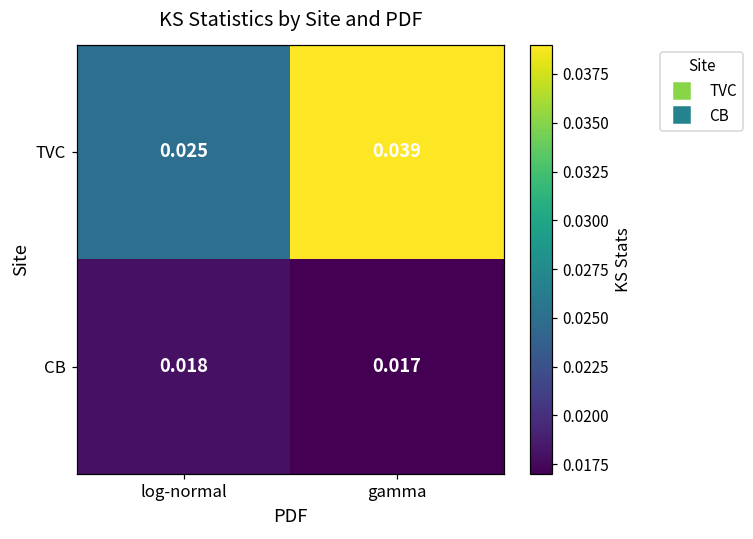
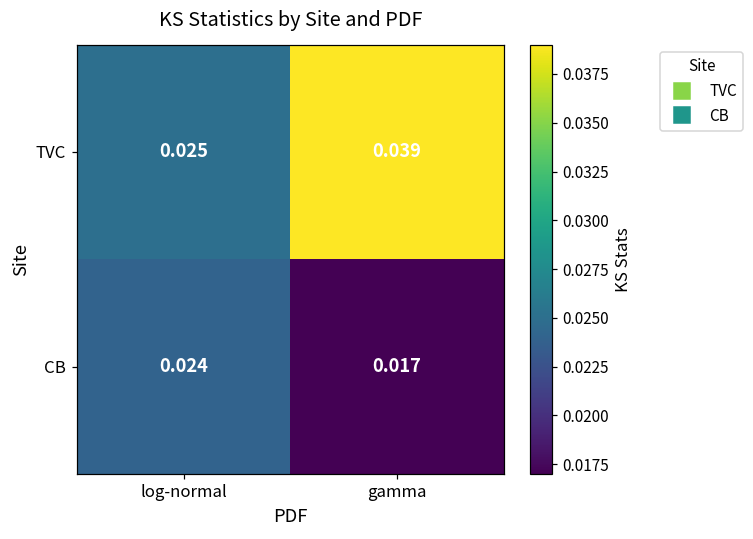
CB, log-normal: 0.018 -> 0.024
